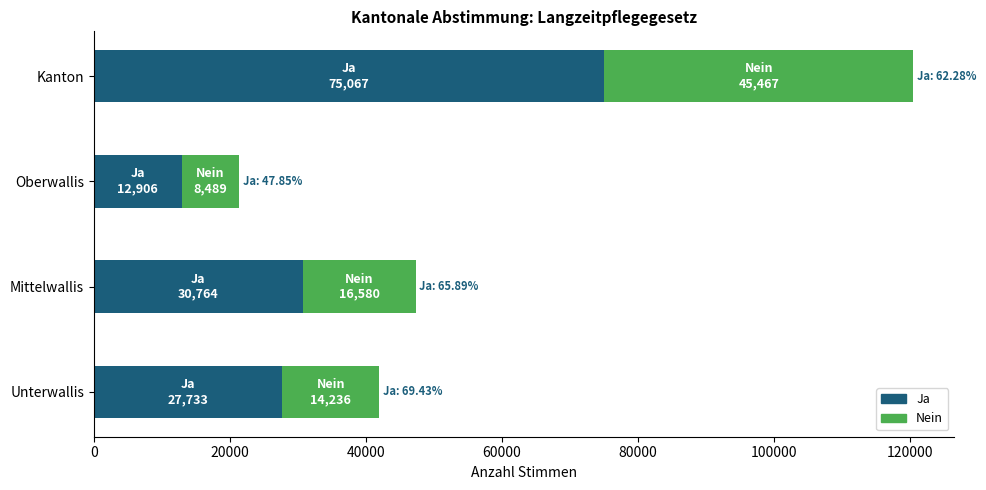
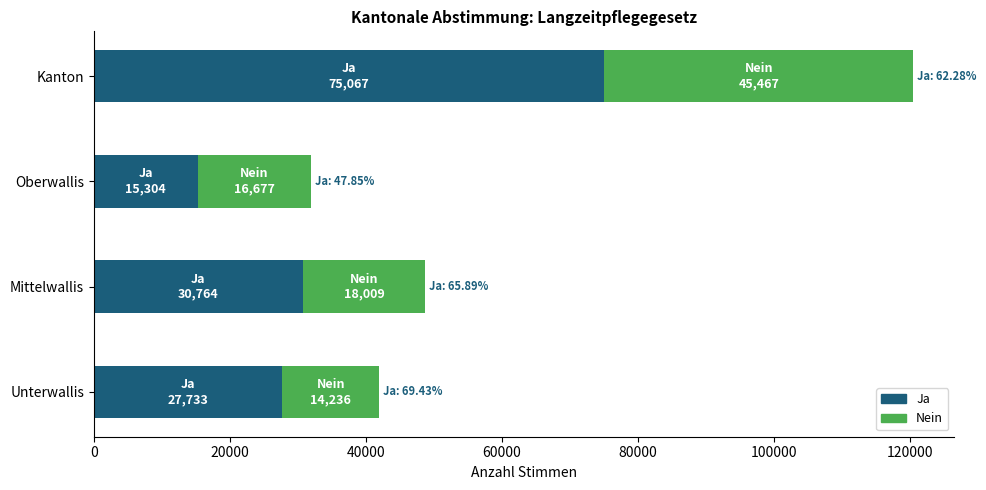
Ja, Oberwallis: 12,906 -> 15,304
Nein, Oberwallis: 8,489 -> 16,677
Nein, Mittelwallis: 16,580 -> 18,009
